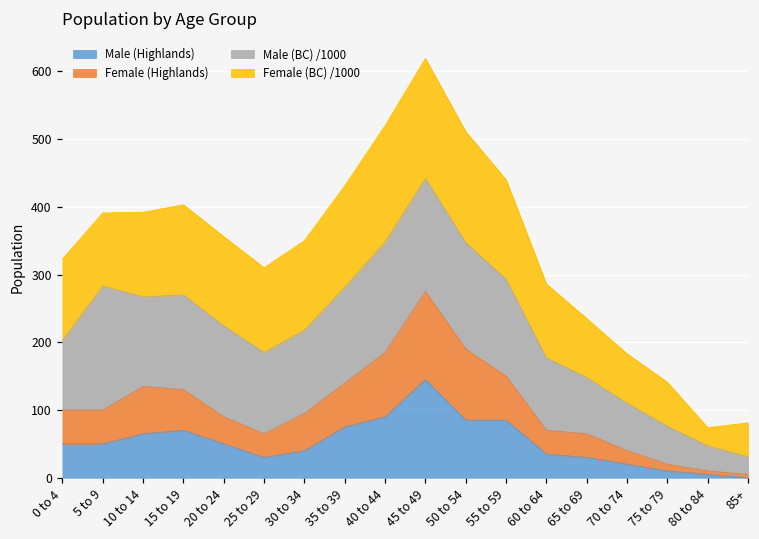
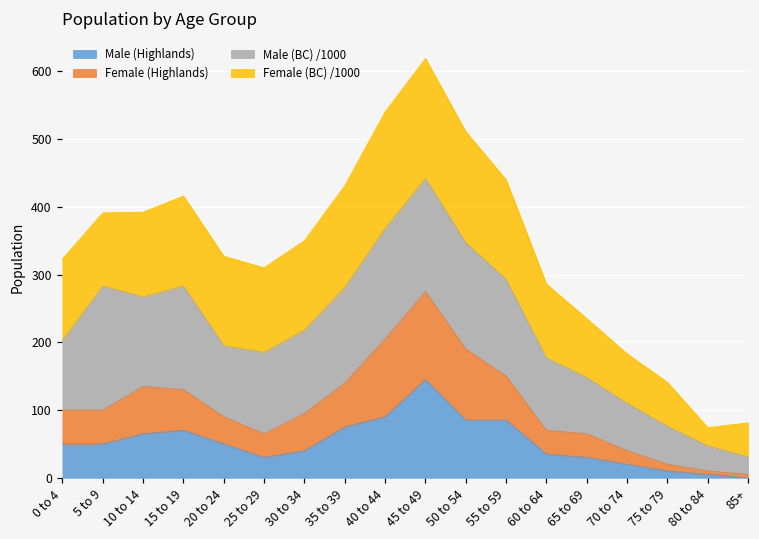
Male (BC) /1000, 15 to 19: 140 -> 150
Male (BC) /1000, 20 to 24: 130 -> 110
Female (Highlands), 40 to 44: 100 -> 120
